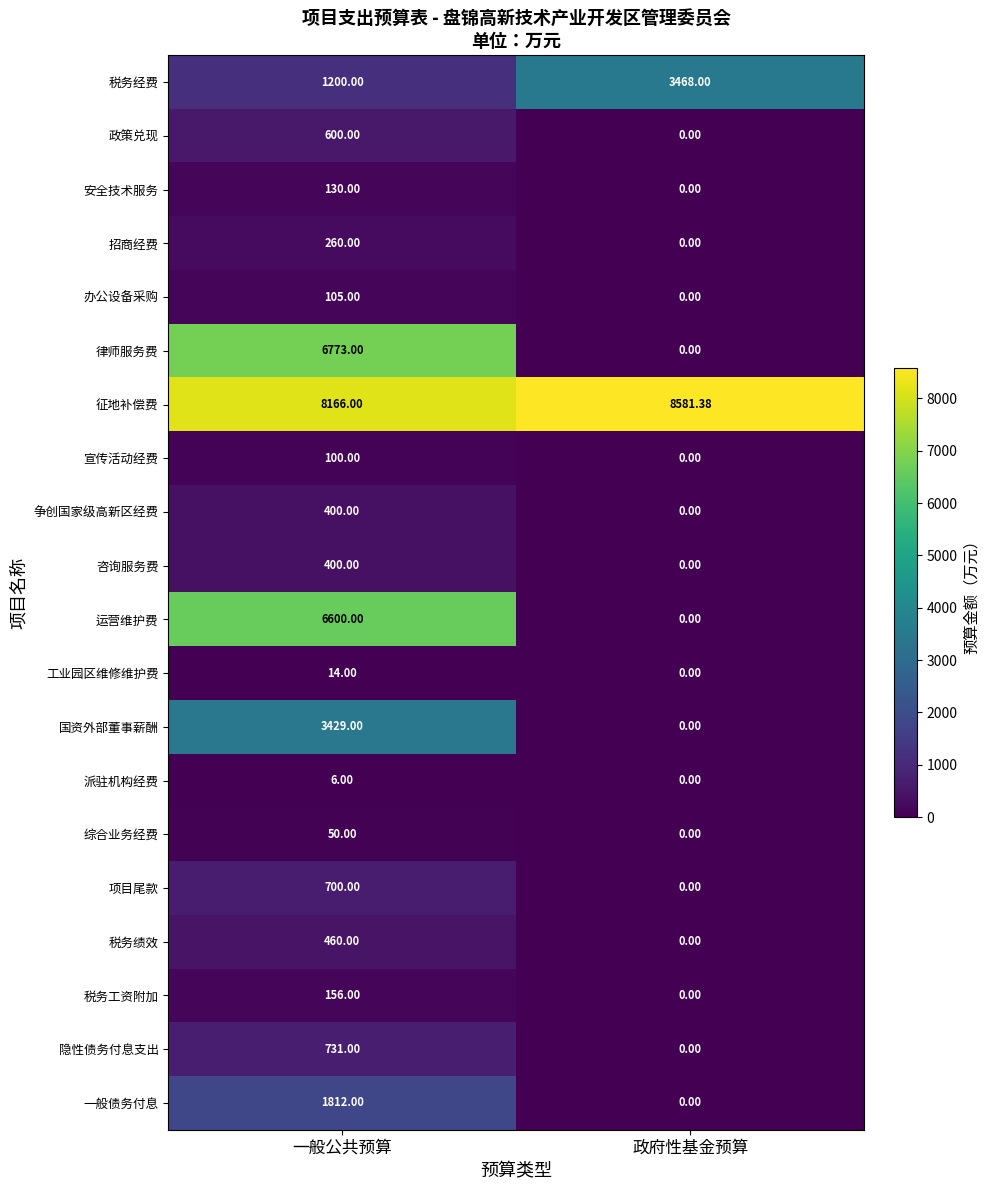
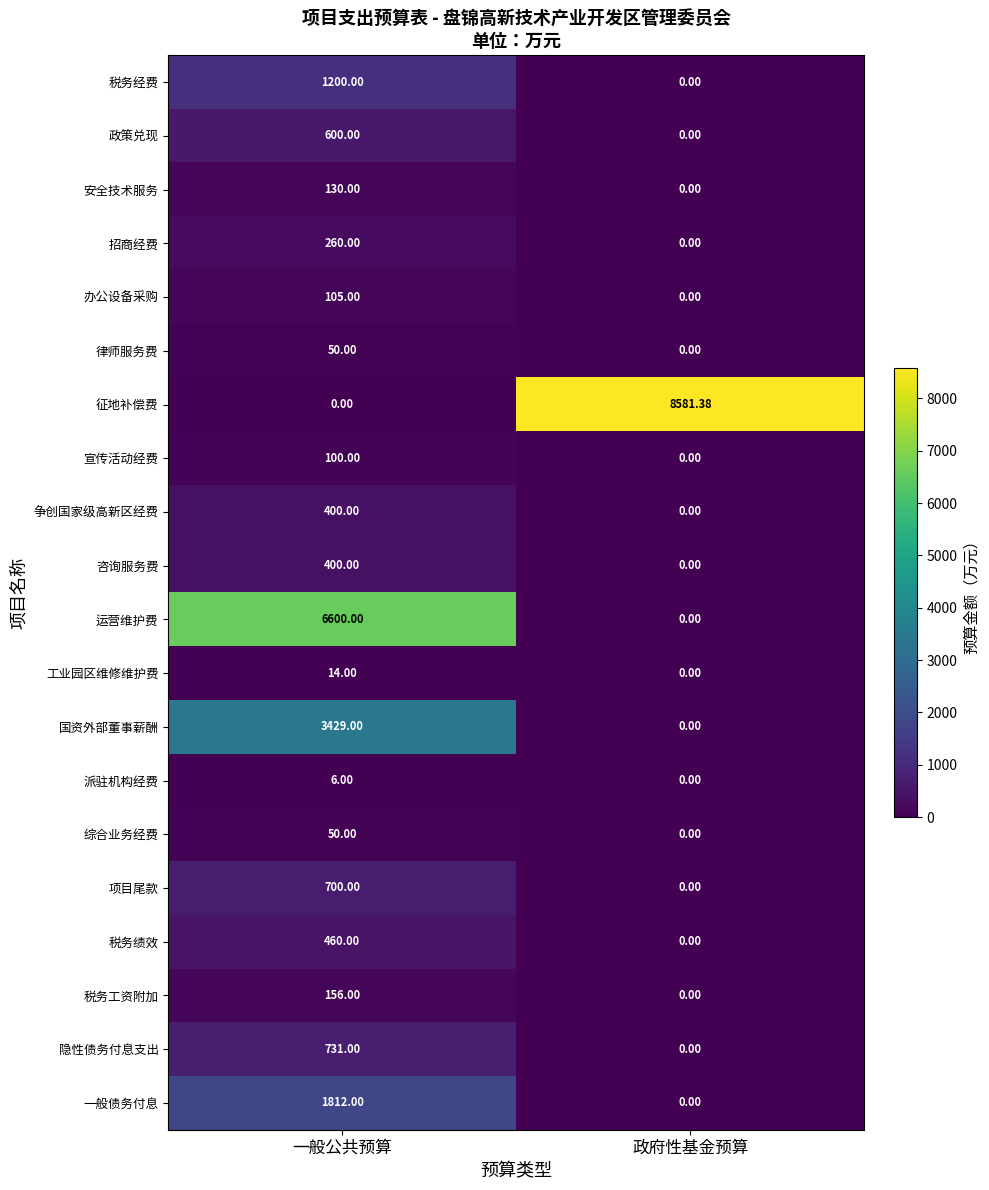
税务经费, 政府性基金预算: 3468.00 -> 0.00
律师服务费, 一般公共预算: 6773.00 -> 50.00
征地补偿费, 一般公共预算: 8166.00 -> 0.00
